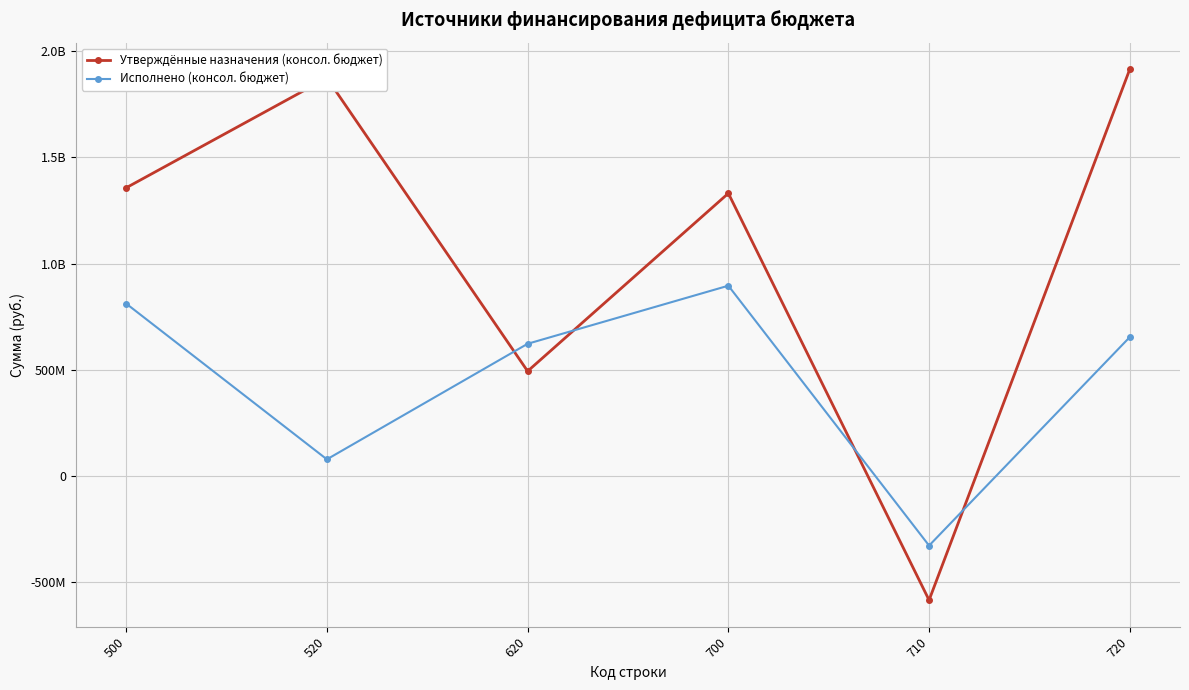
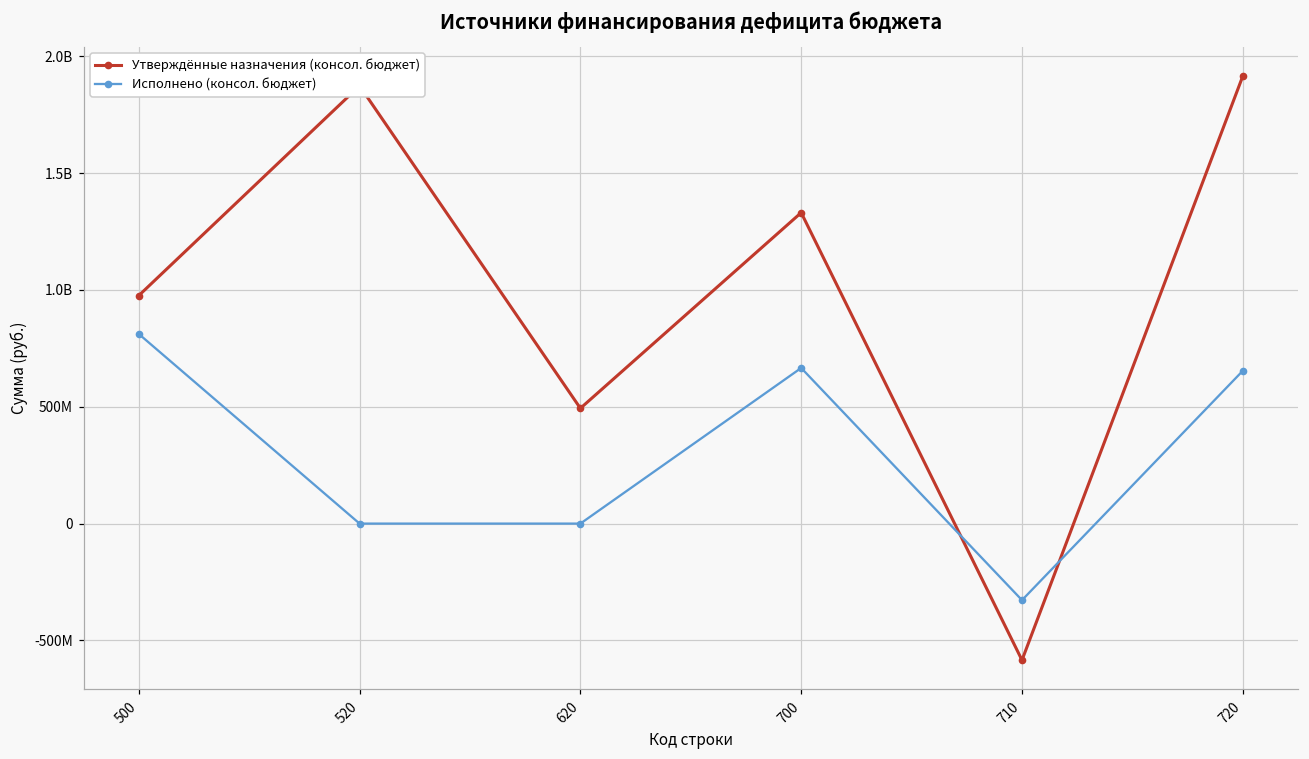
Утверждённые назначения (консол. бюджет), 500: 1360000000 -> 980000000
Исполнено (консол. бюджет), 520: 80000000 -> 0
Исполнено (консол. бюджет), 620: 620000000 -> 0
Исполнено (консол. бюджет), 700: 900000000 -> 670000000
